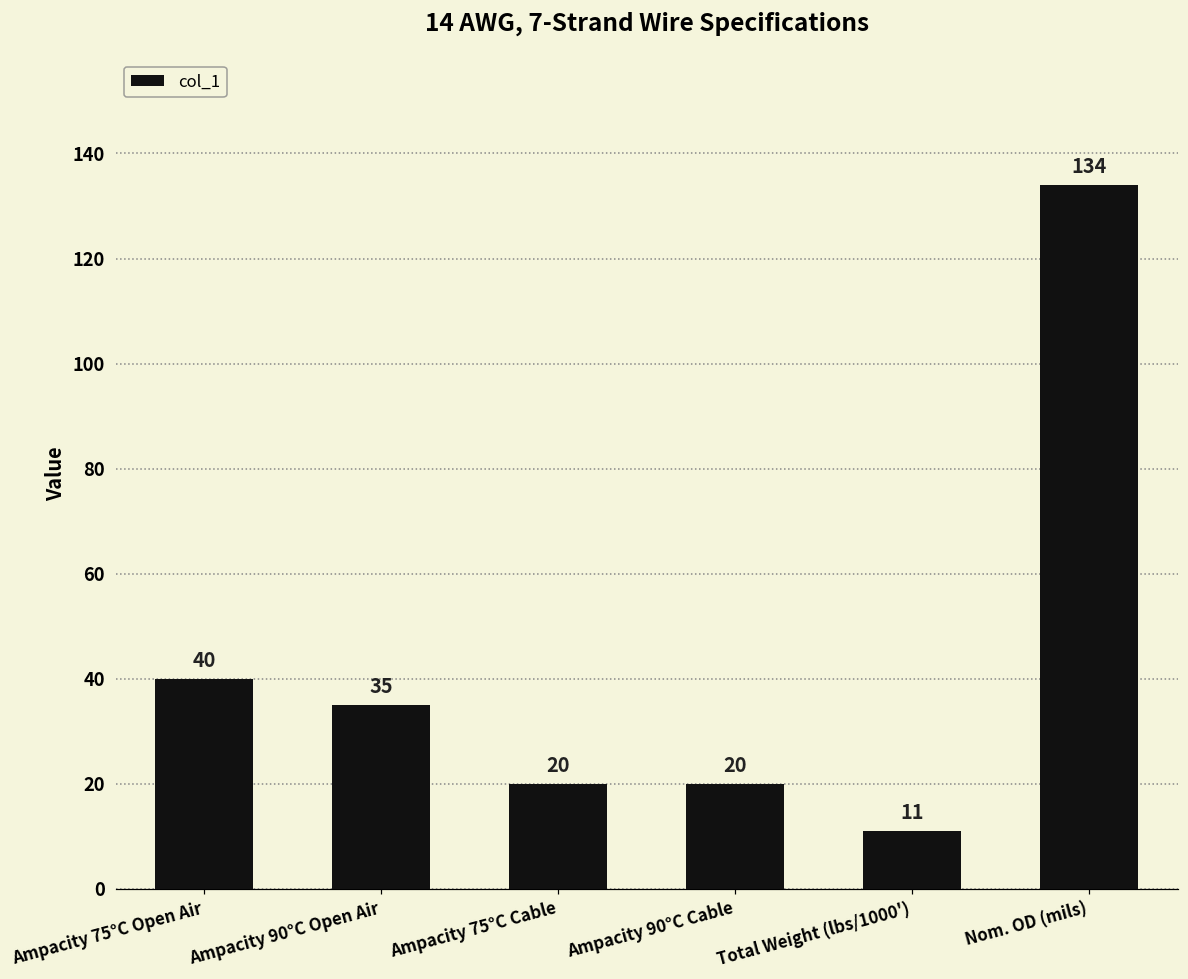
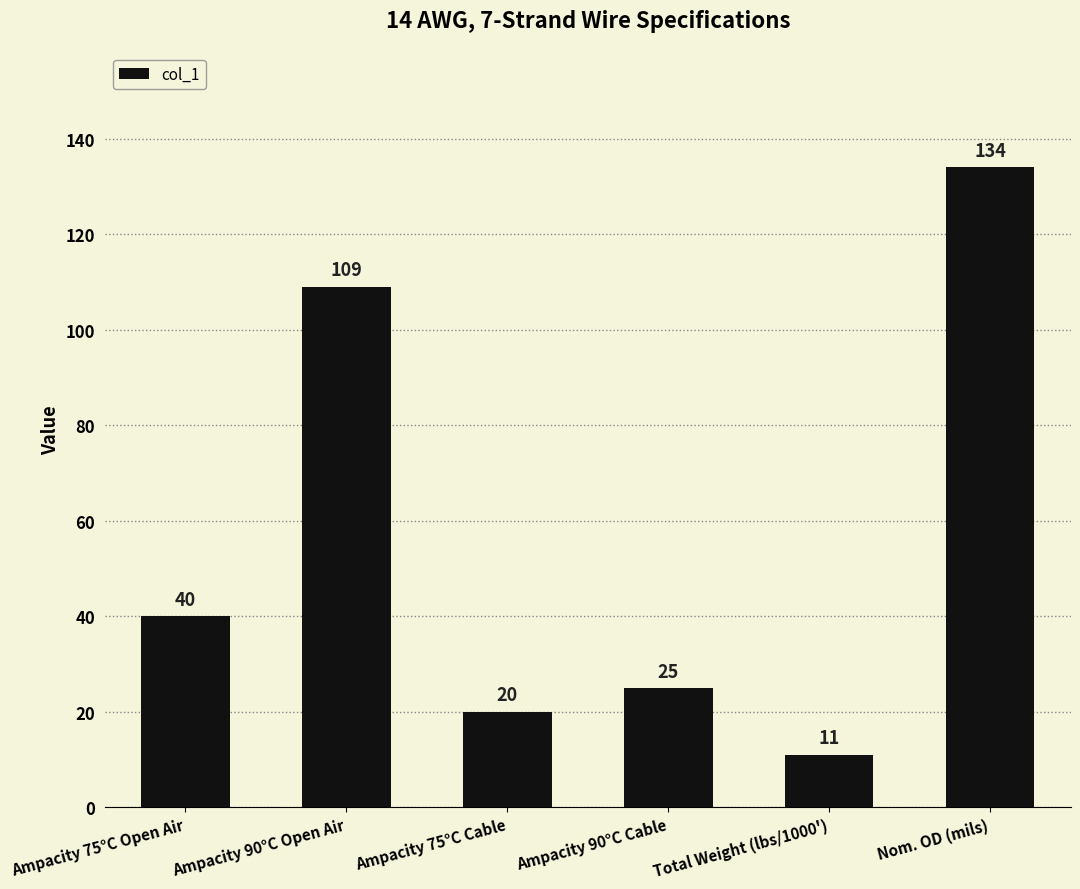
Ampacity 90°C Open Air: 35 -> 109
Ampacity 90°C Cable: 20 -> 25
